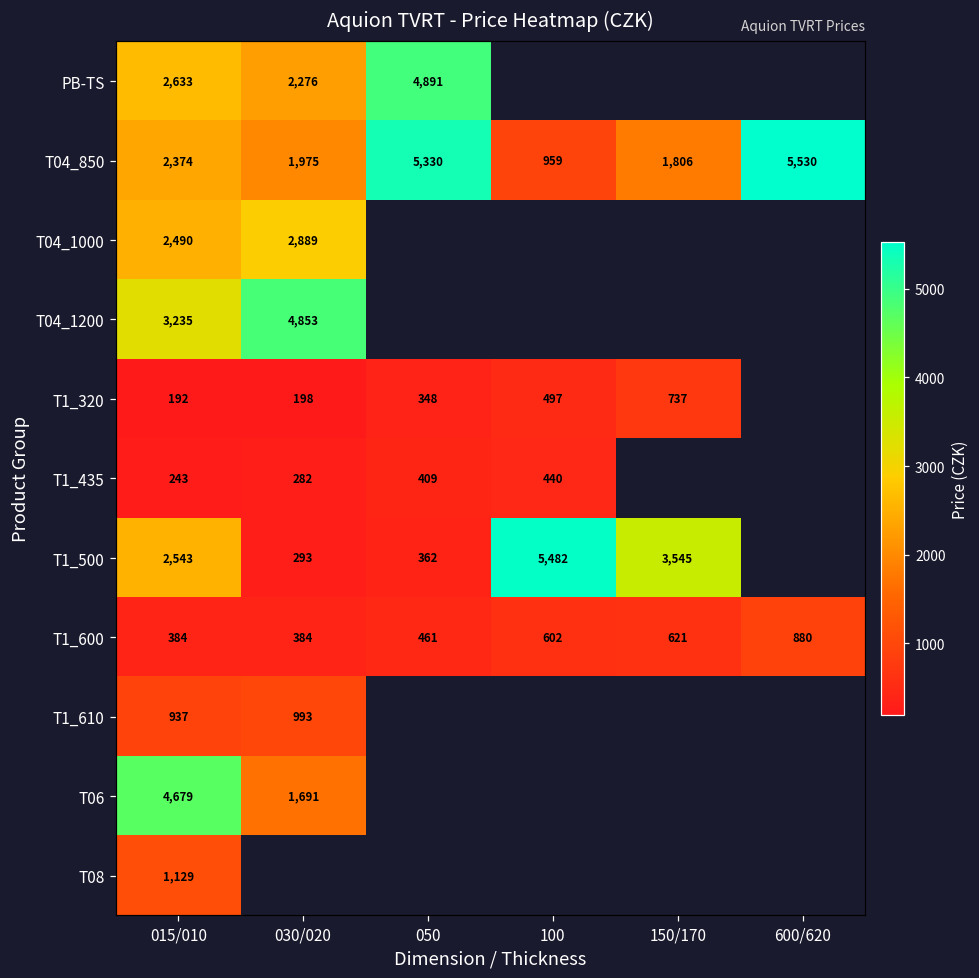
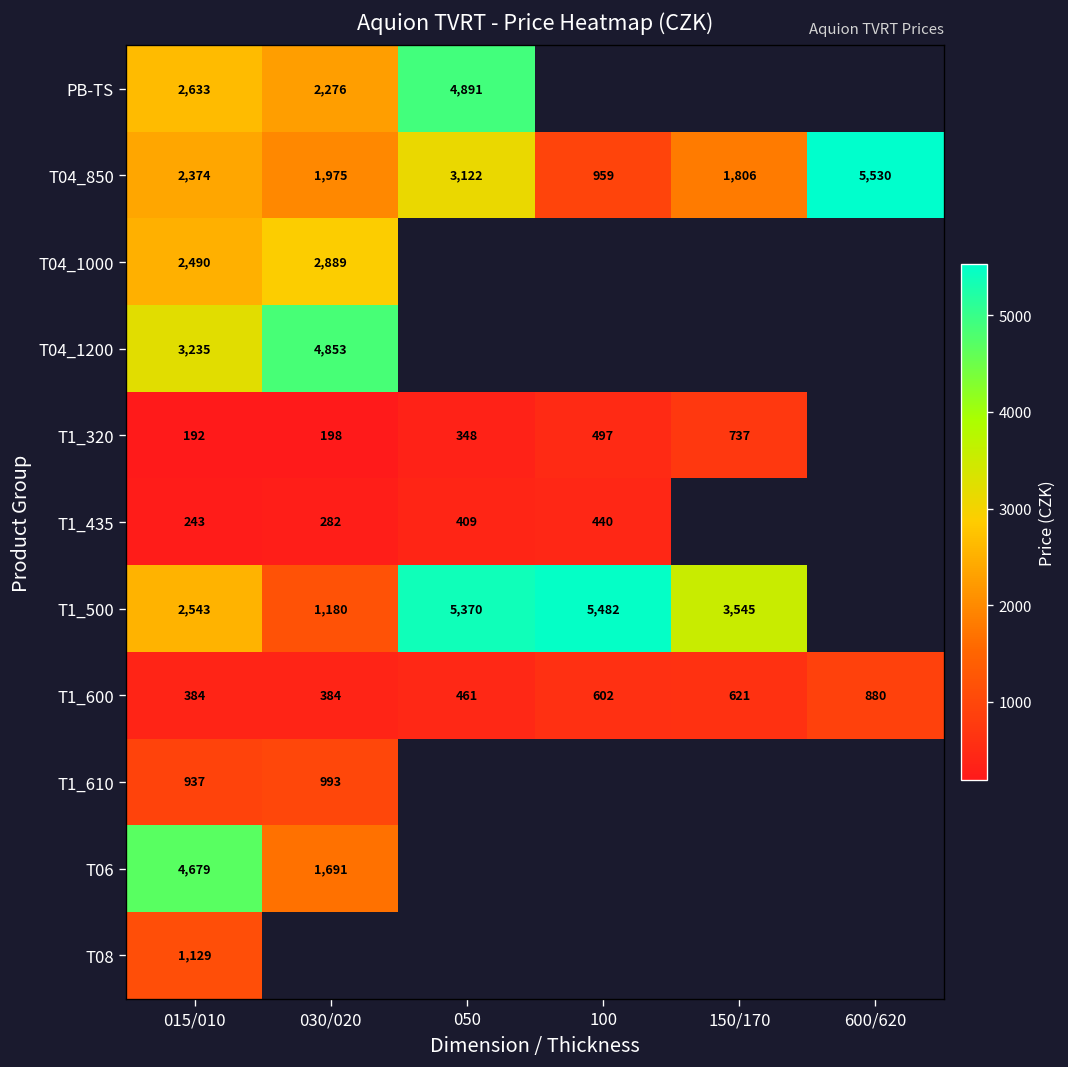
T04_850, 050: 5,330 -> 3,122
T1_500, 030/020: 293 -> 1,180
T1_500, 050: 362 -> 5,370
